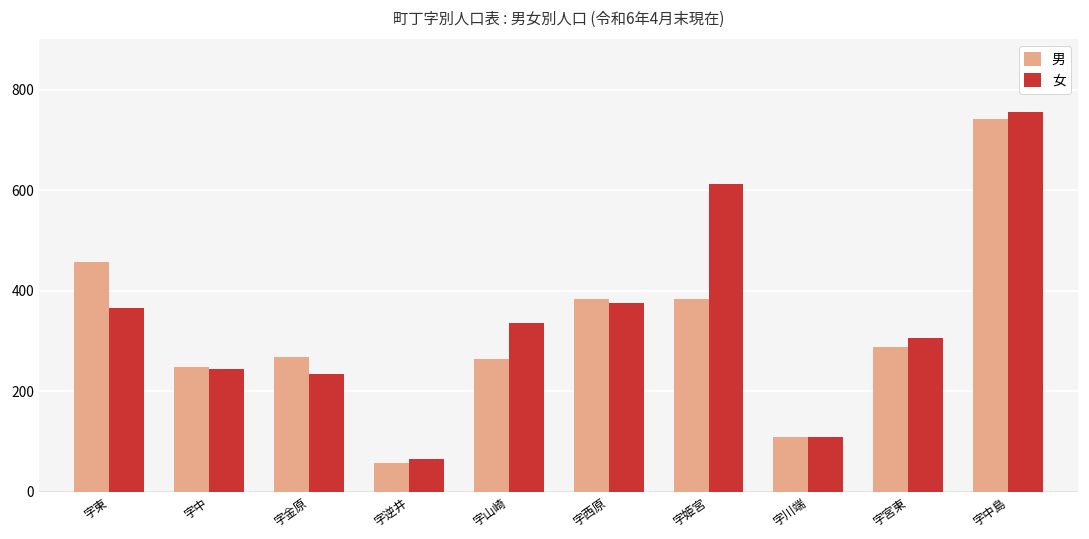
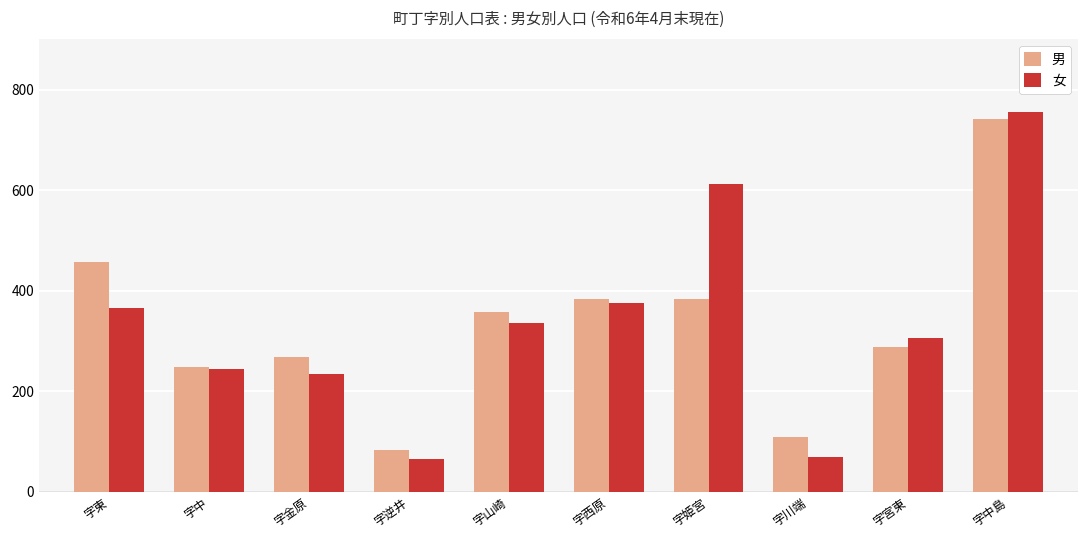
男, 字逆井: 60 -> 80
男, 字山崎: 260 -> 360
女, 字川端: 110 -> 70
